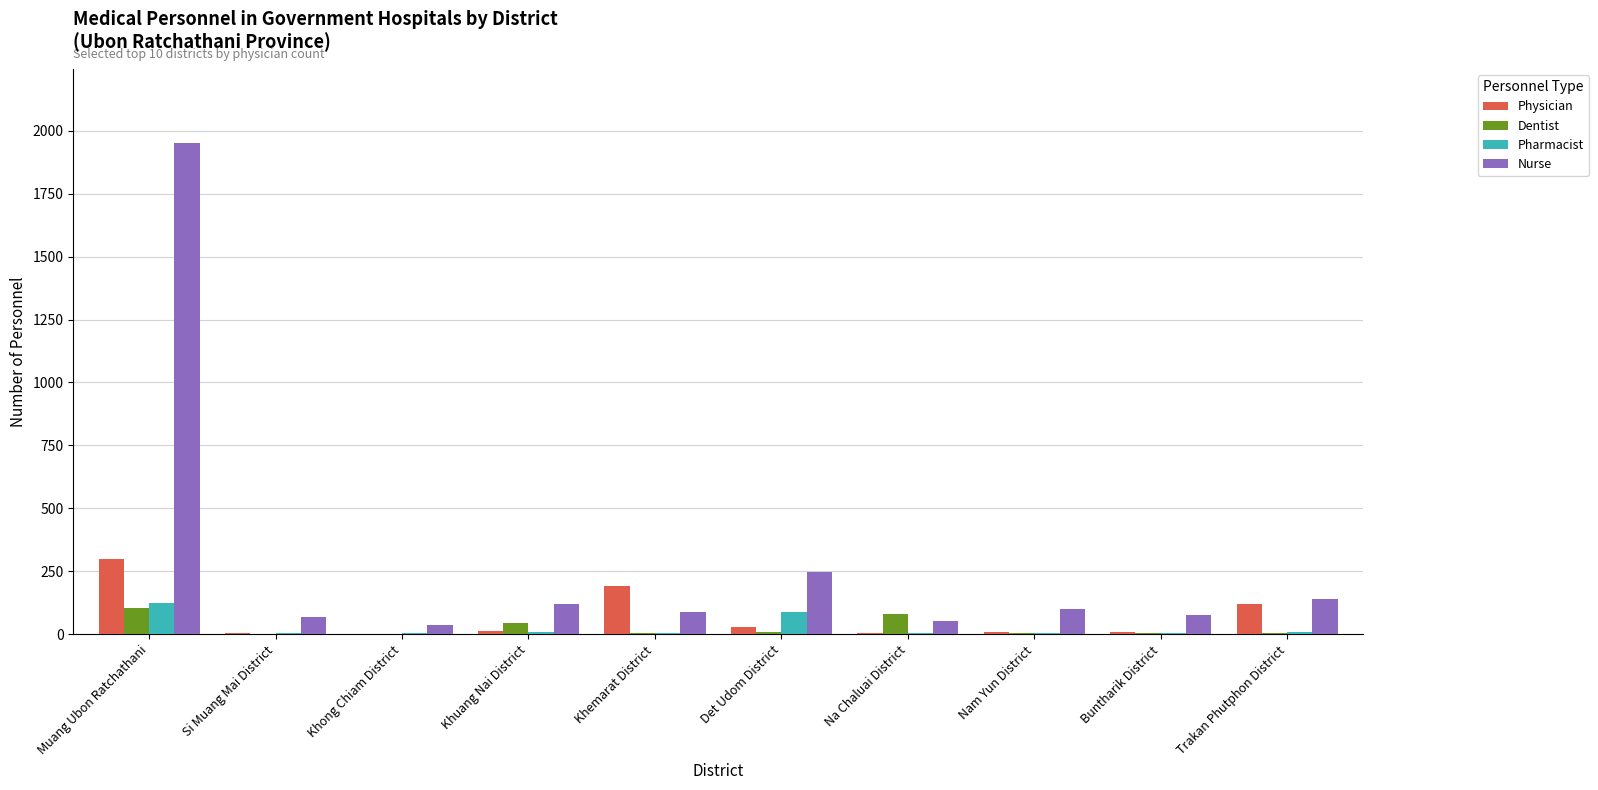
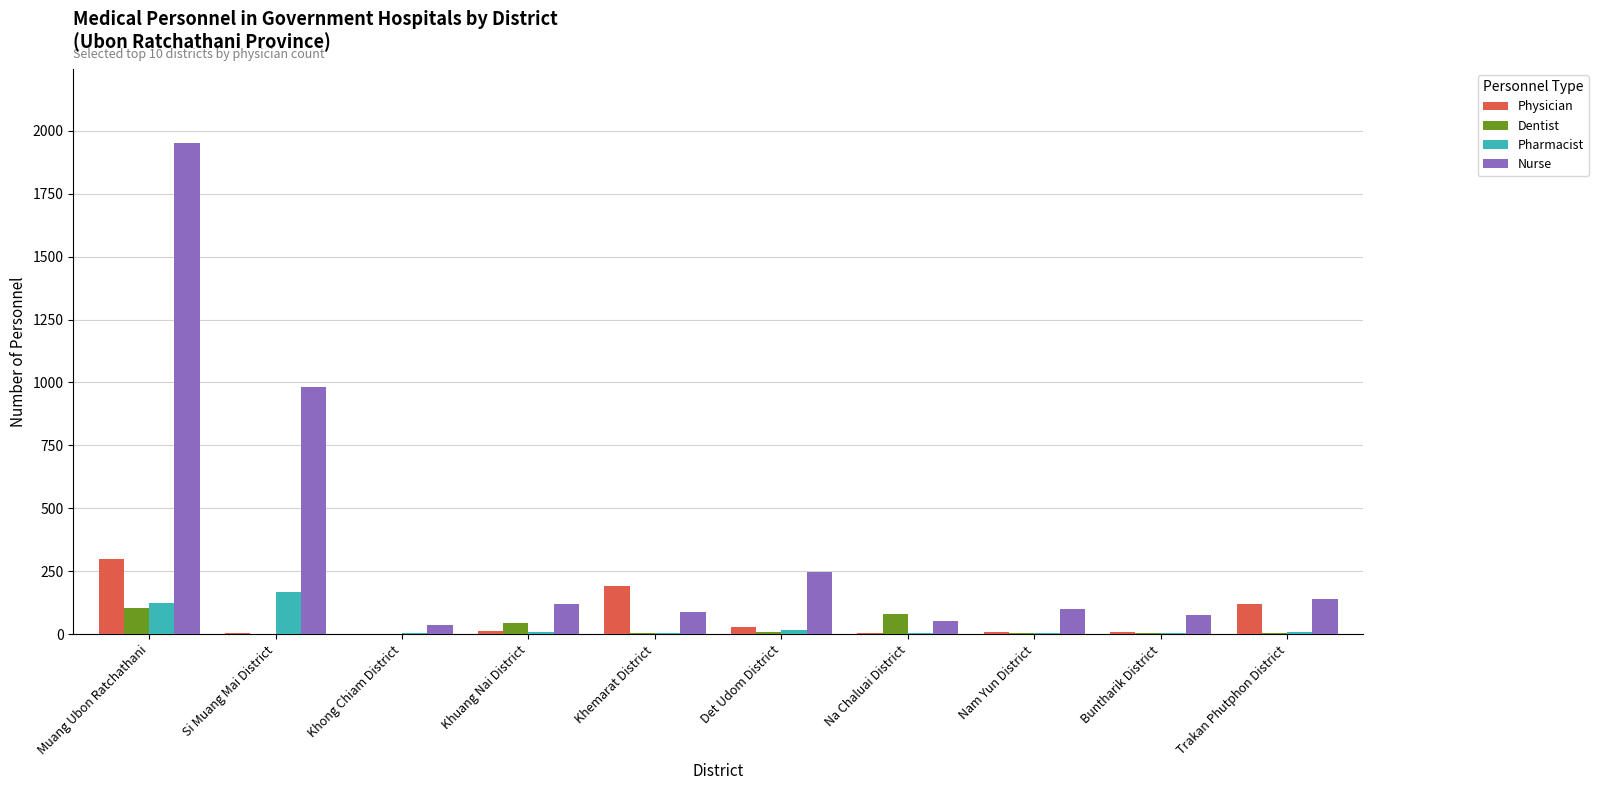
Pharmacist, Si Muang Mai District: 10 -> 170
Nurse, Si Muang Mai District: 70 -> 980
Pharmacist, Det Udom District: 90 -> 20
